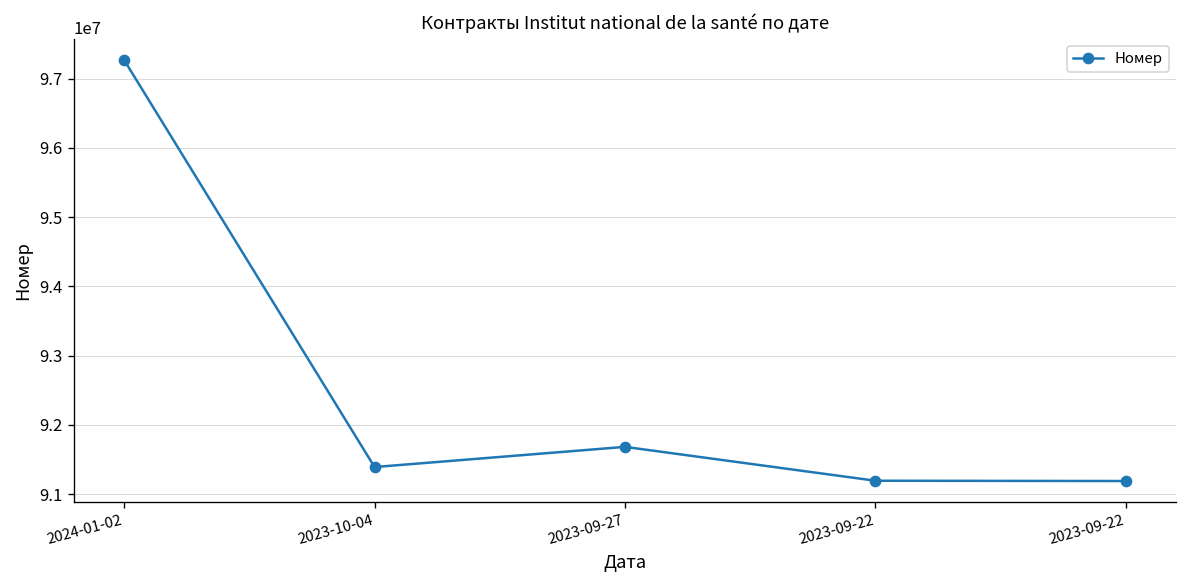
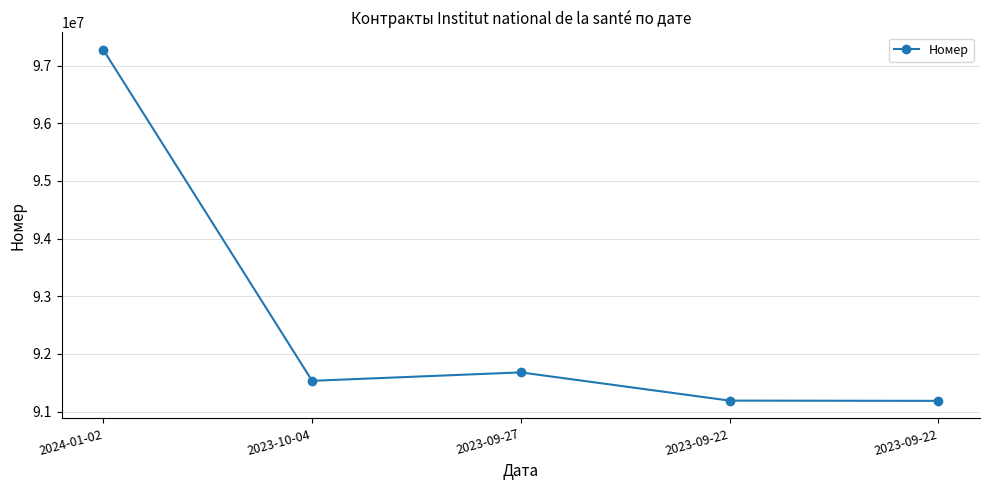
2023-10-04: 91400000 -> 91500000
